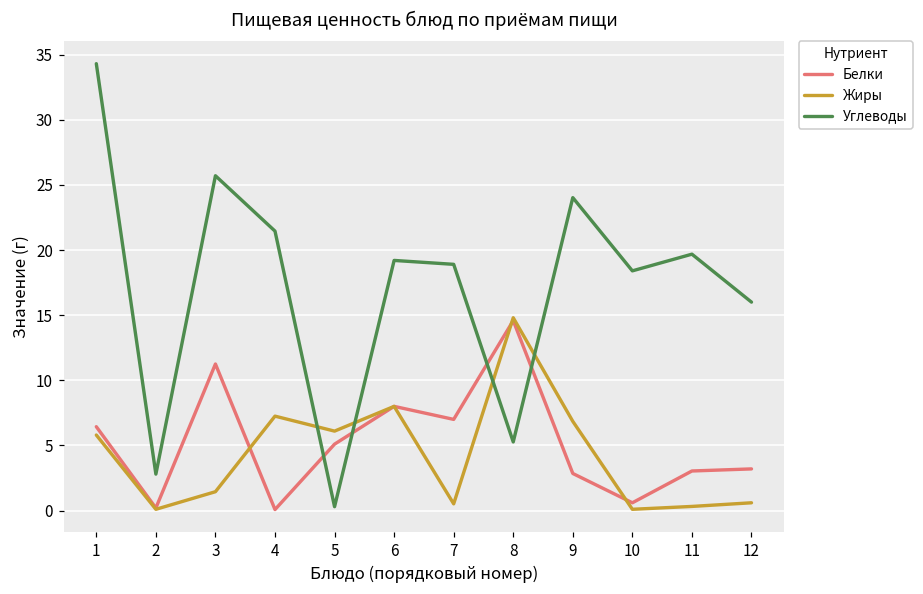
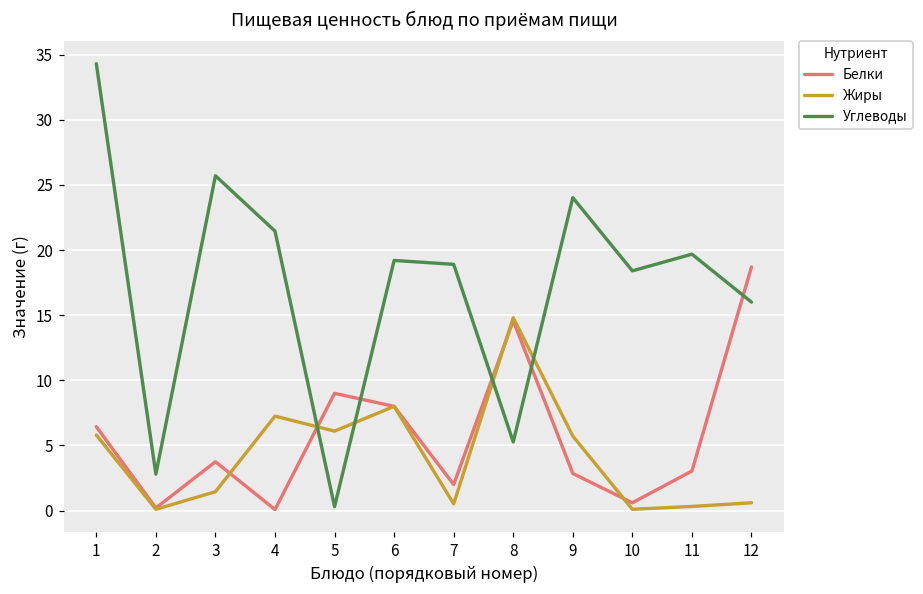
Белки, 3: 11.3 -> 3.8
Белки, 5: 5.1 -> 9.0
Белки, 7: 7 -> 2
Жиры, 9: 6.9 -> 5.7
Белки, 12: 3.2 -> 18.7
